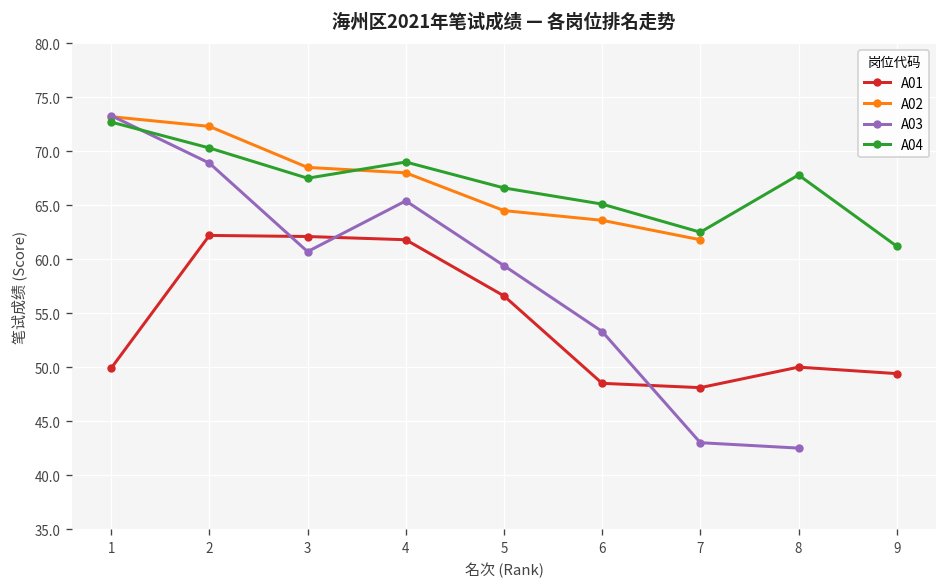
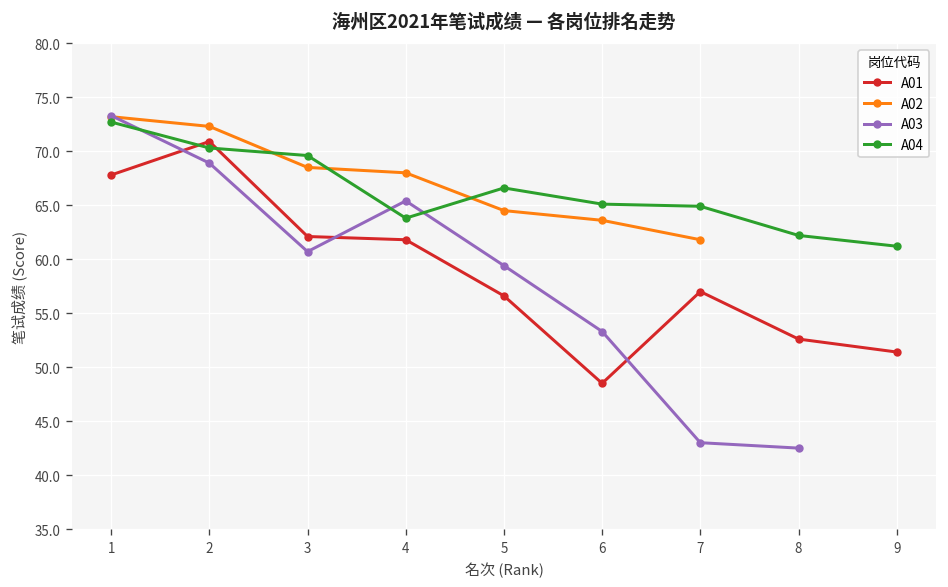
A01, 1: 50 -> 68
A01, 2: 62 -> 71
A04, 3: 68 -> 70
A04, 4: 69 -> 64
A01, 7: 48 -> 57
A04, 7: 63 -> 65
A01, 8: 50 -> 53
A04, 8: 68 -> 62
A01, 9: 49 -> 51
